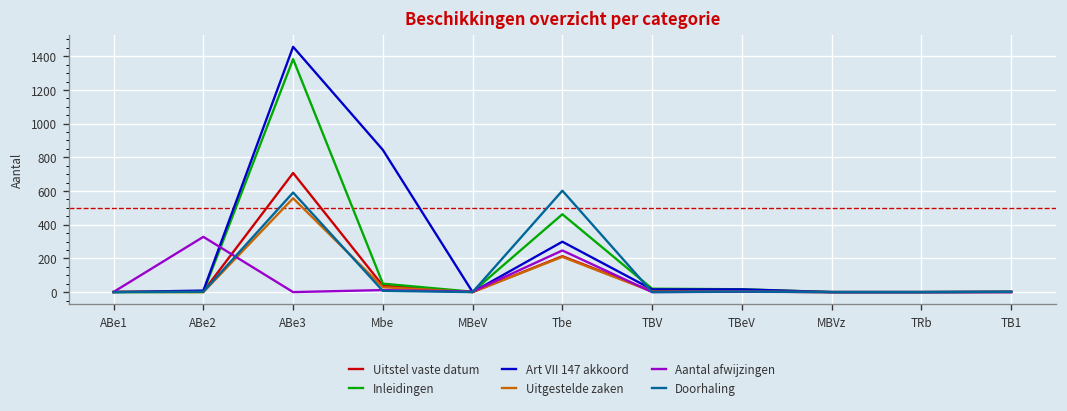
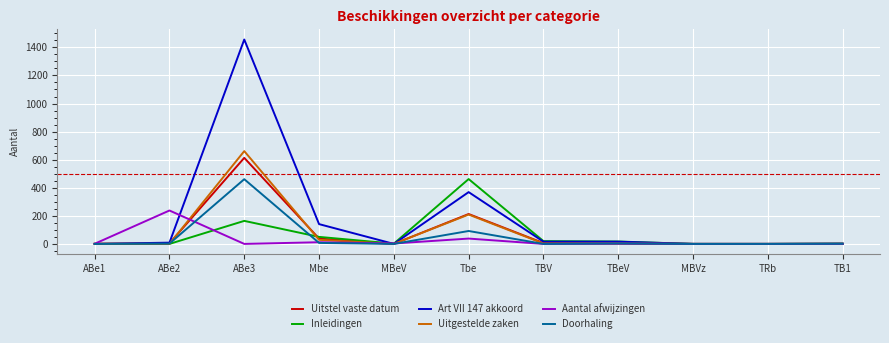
Aantal afwijzingen, ABe2: 330 -> 240
Uitstel vaste datum, ABe3: 710 -> 610
Inleidingen, ABe3: 1380 -> 160
Uitgestelde zaken, ABe3: 560 -> 660
Doorhaling, ABe3: 590 -> 460
Art VII 147 akkoord, Mbe: 840 -> 140
Art VII 147 akkoord, Tbe: 300 -> 370
Aantal afwijzingen, Tbe: 250 -> 40
Doorhaling, Tbe: 600 -> 90
